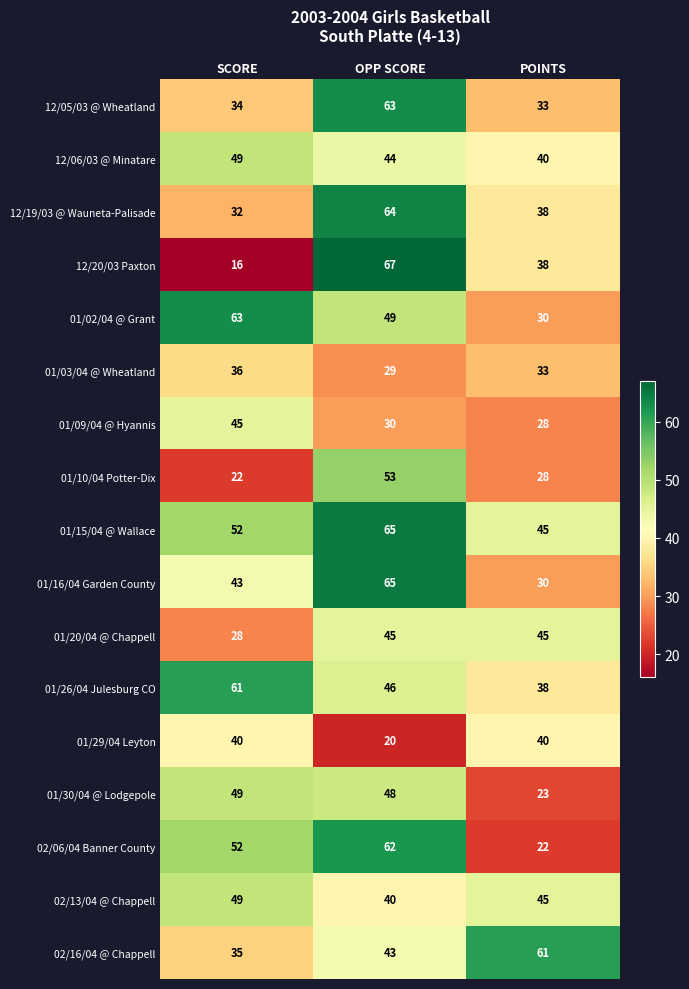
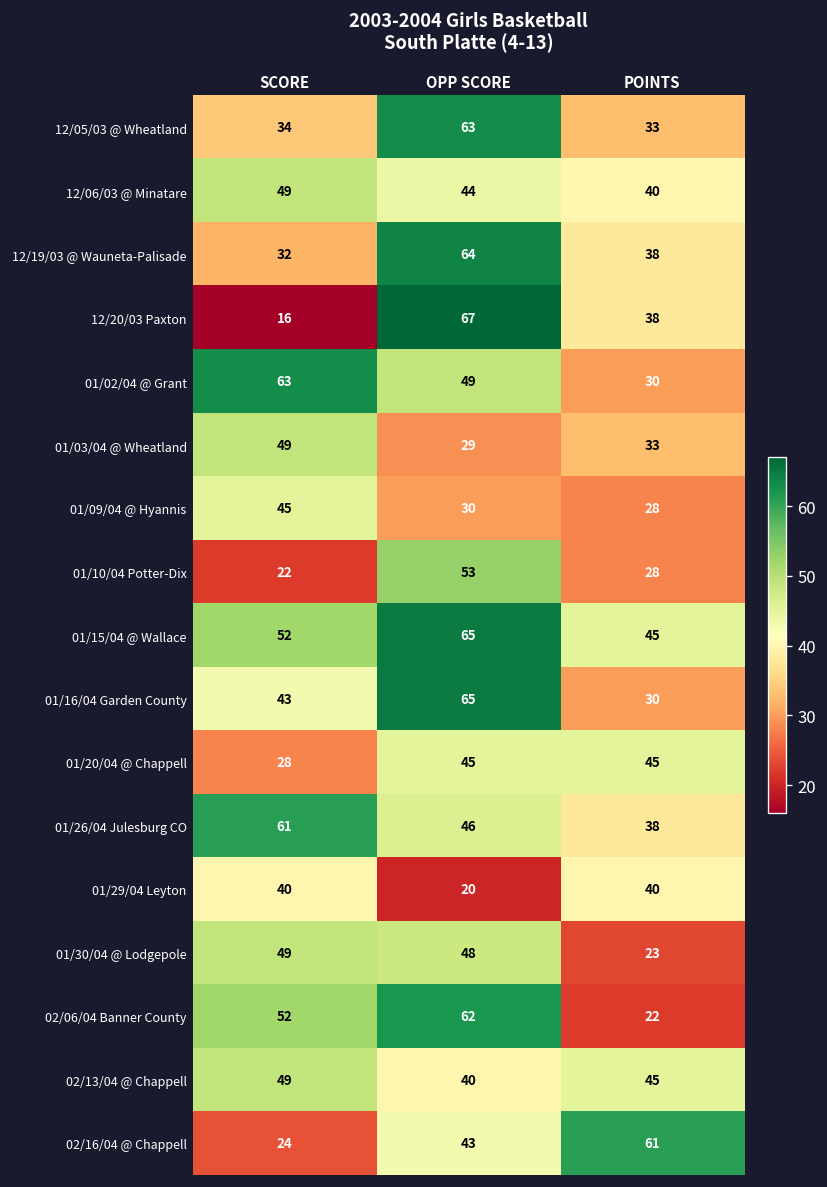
01/03/04 @ Wheatland, SCORE: 36 -> 49
02/16/04 @ Chappell, SCORE: 35 -> 24
